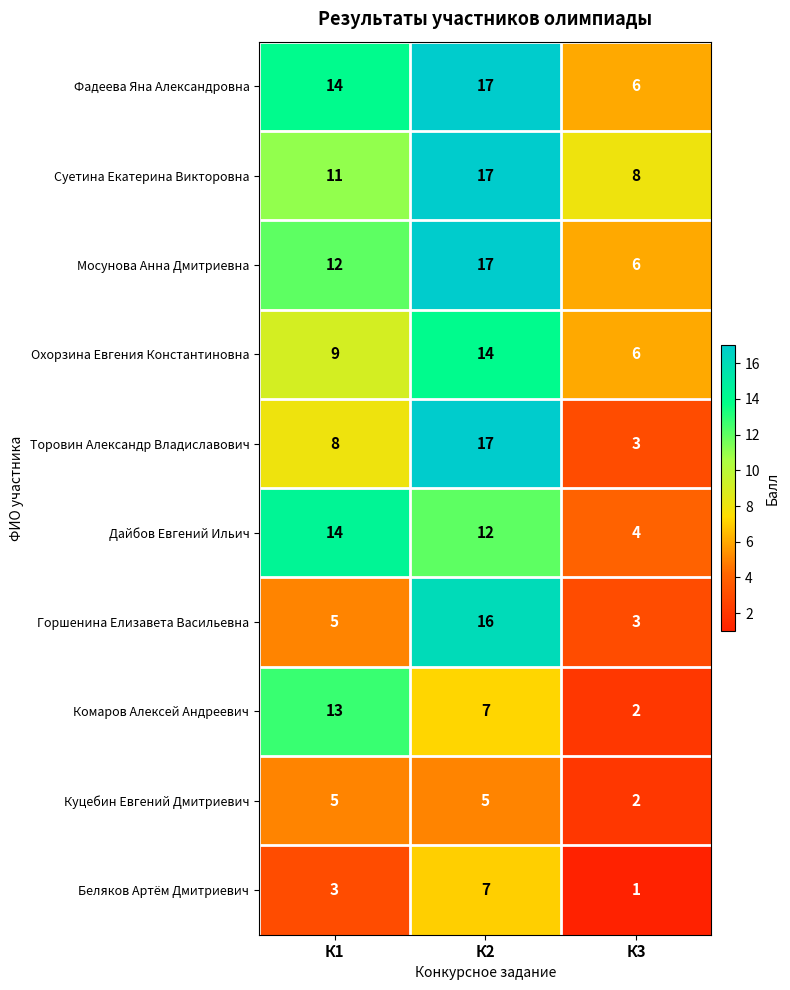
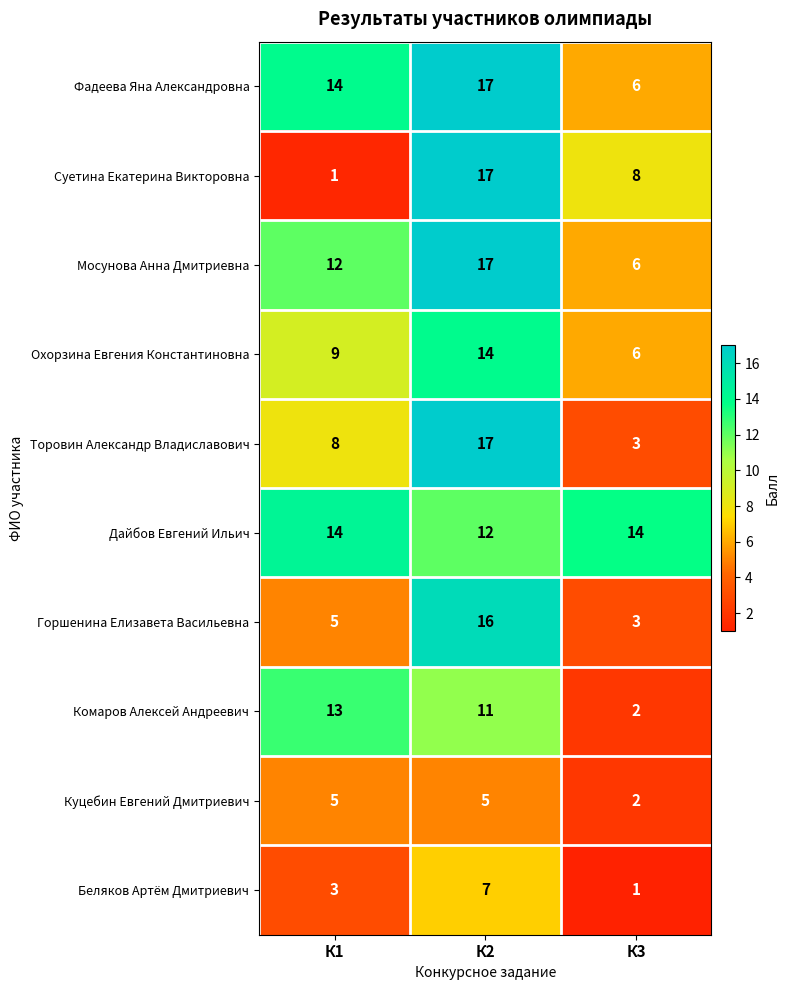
Суетина Екатерина Викторовна, К1: 11 -> 1
Дайбов Евгений Ильич, К3: 4 -> 14
Комаров Алексей Андреевич, К2: 7 -> 11
